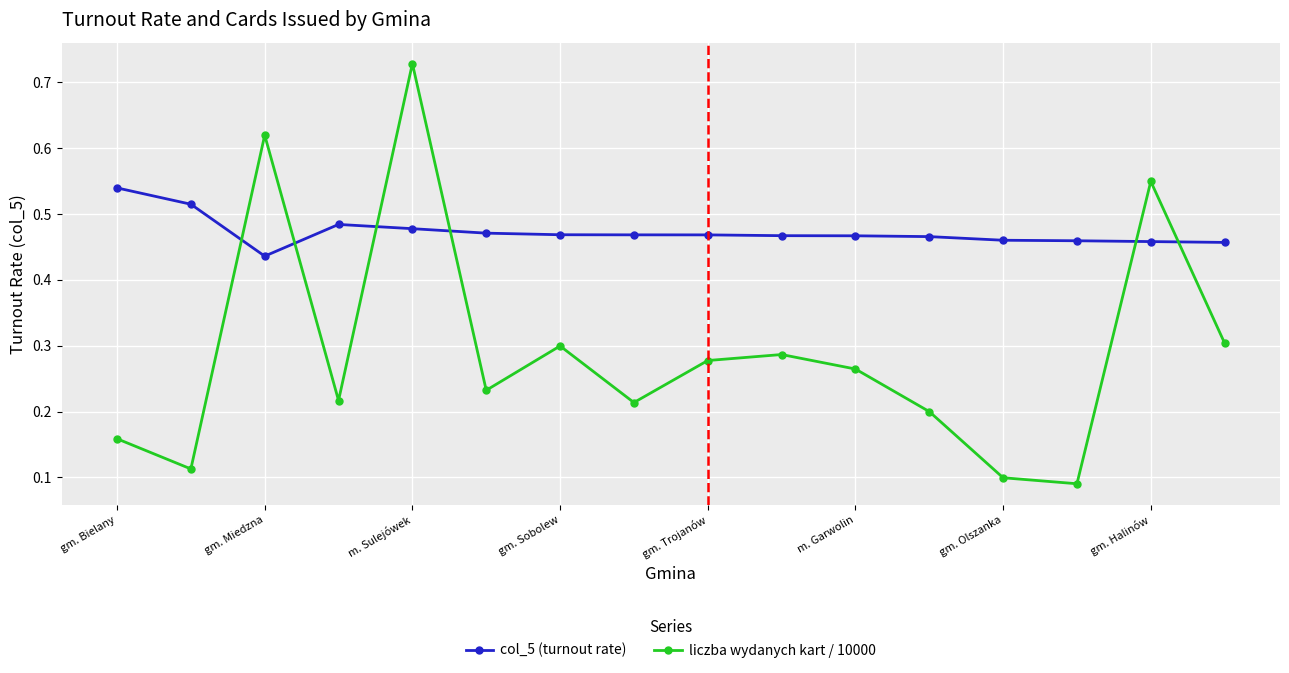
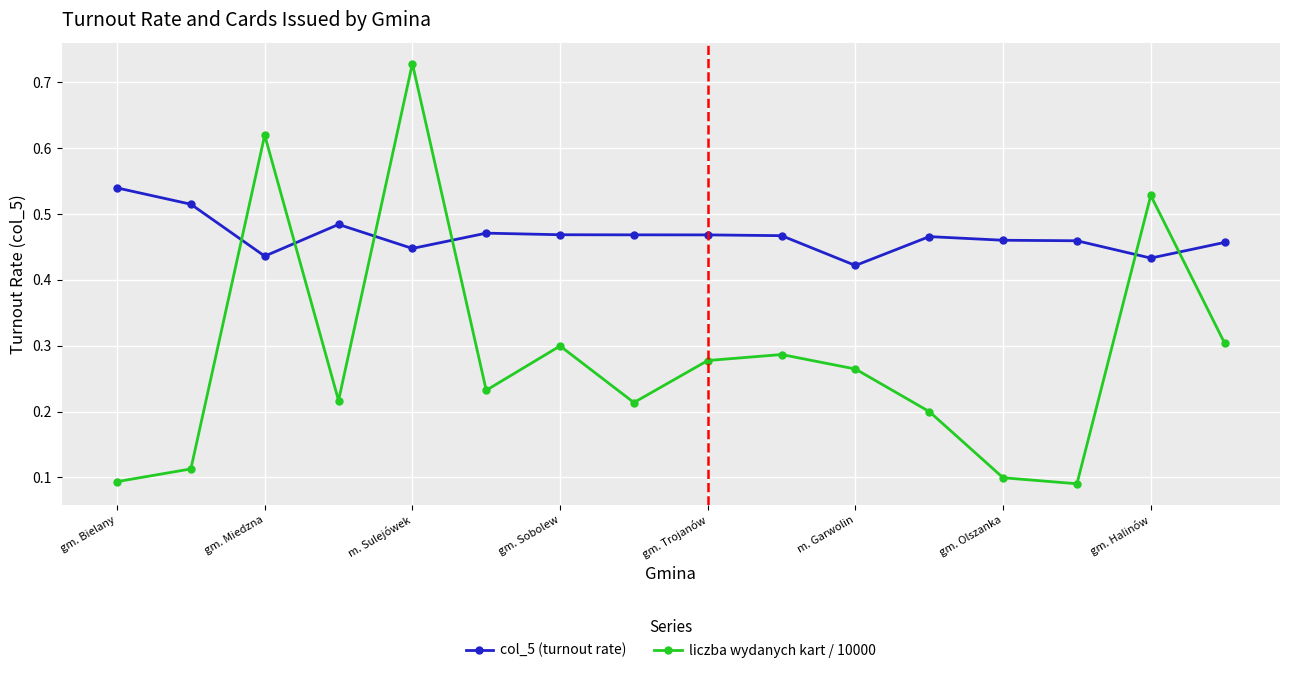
liczba wydanych kart / 10000, gm. Bielany: 0.16 -> 0.09
col_5 (turnout rate), m. Sulejówek: 0.48 -> 0.45
col_5 (turnout rate), m. Garwolin: 0.47 -> 0.42
col_5 (turnout rate), gm. Halinów: 0.46 -> 0.43
liczba wydanych kart / 10000, gm. Halinów: 0.55 -> 0.53
